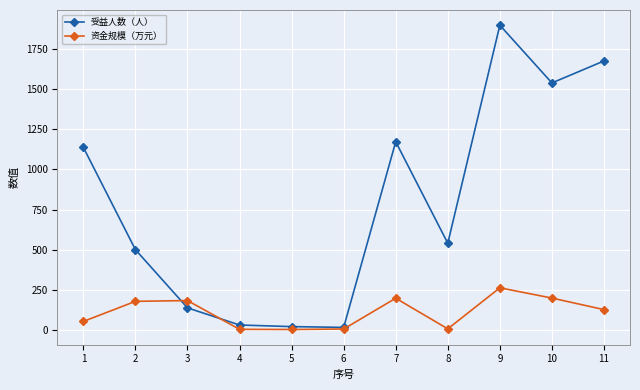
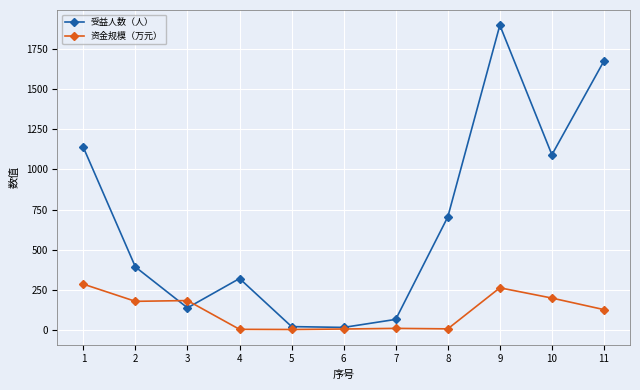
资金规模（万元）, 1: 50 -> 280
受益人数（人）, 2: 500 -> 390
受益人数（人）, 4: 30 -> 320
受益人数（人）, 7: 1170 -> 70
资金规模（万元）, 7: 200 -> 10
受益人数（人）, 8: 540 -> 700
受益人数（人）, 10: 1540 -> 1090
